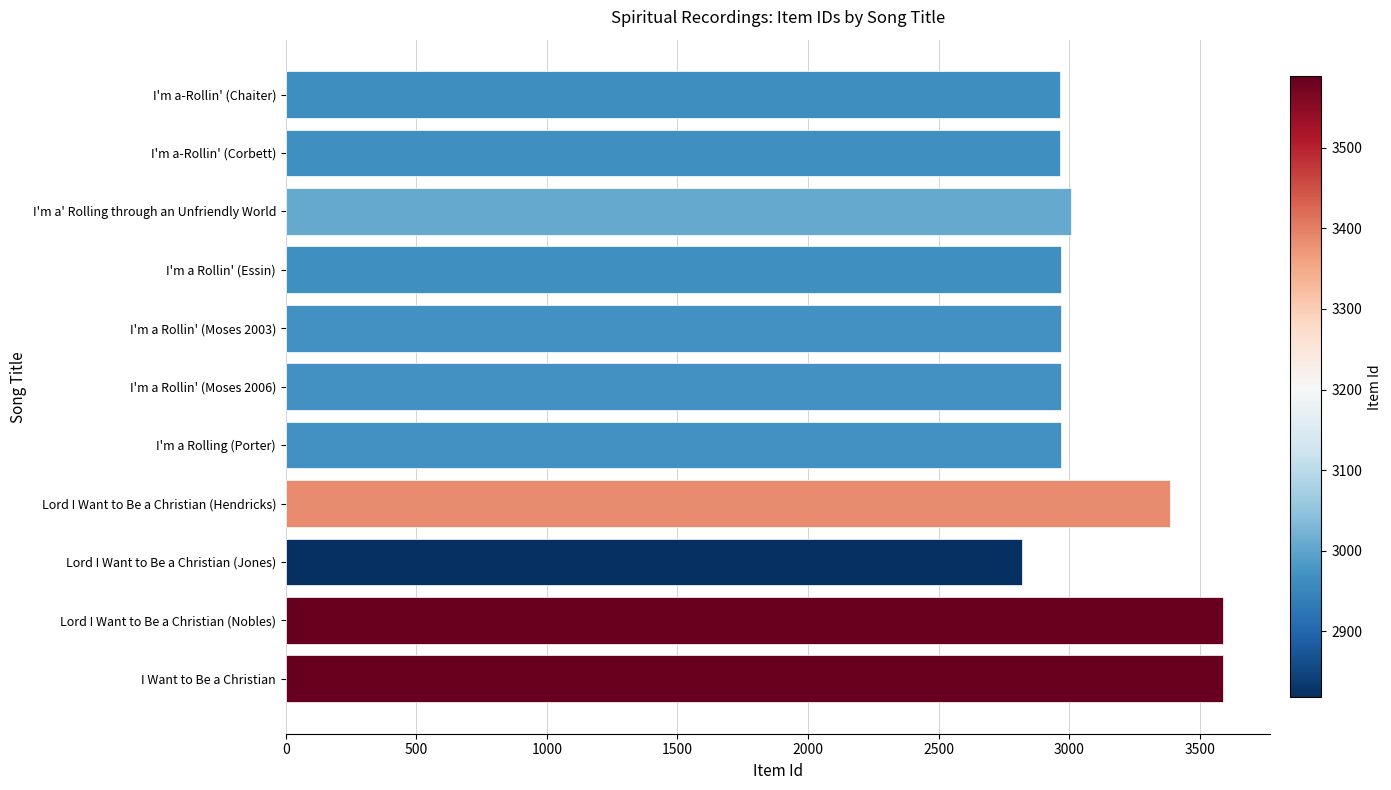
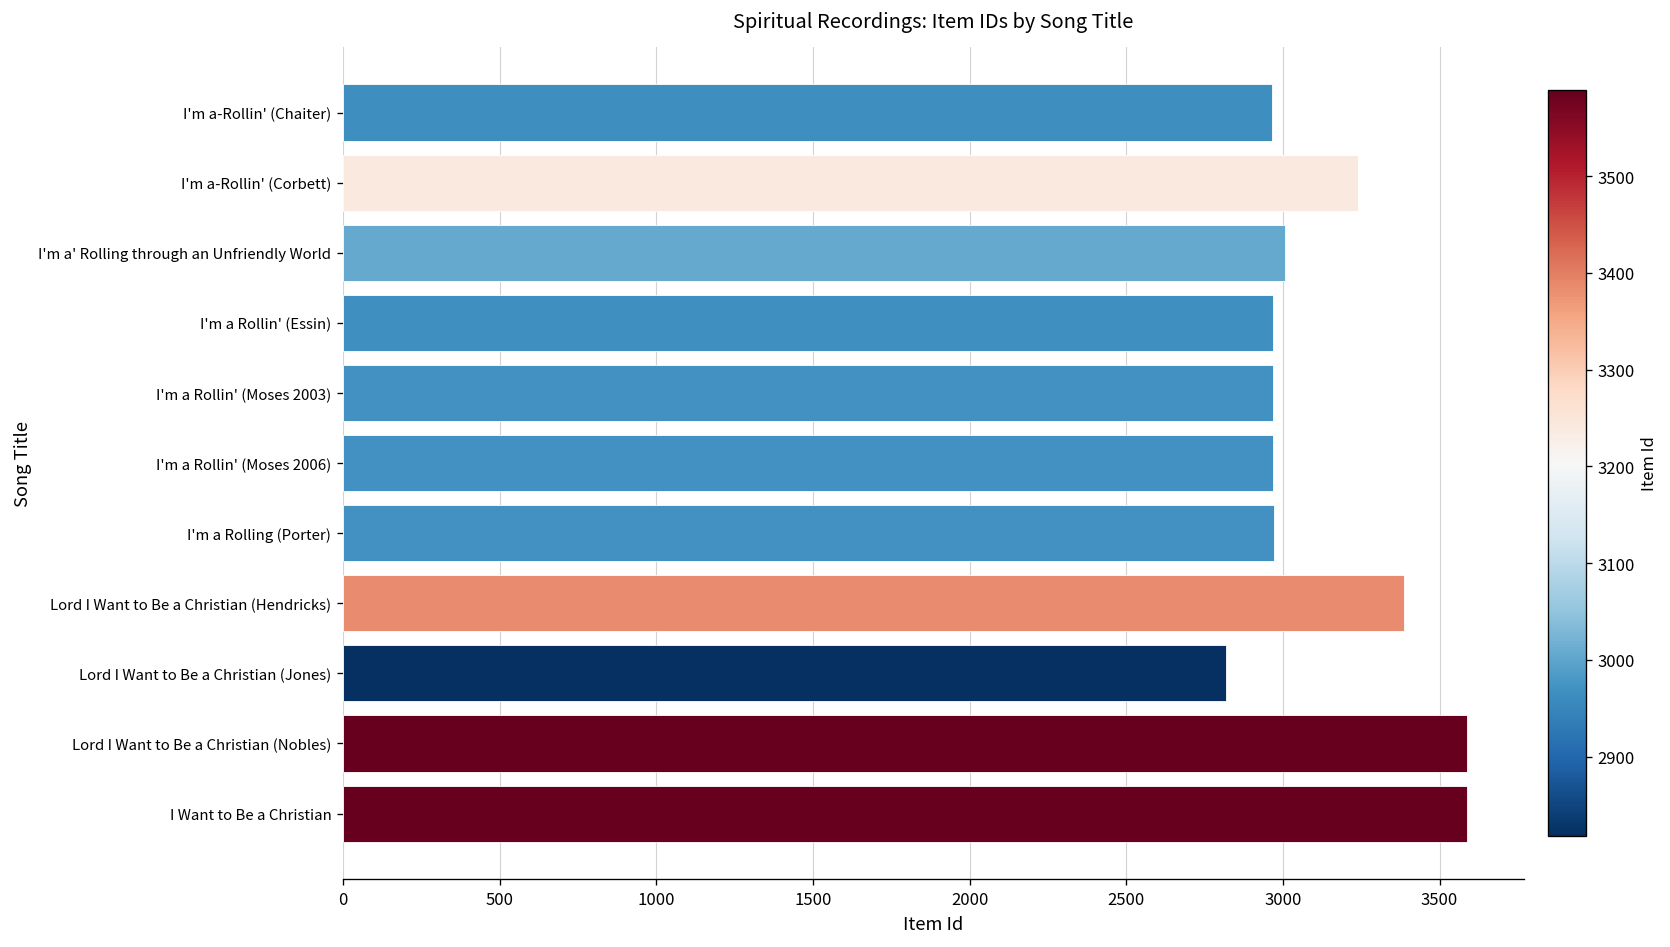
I'm a-Rollin' (Corbett): 2970 -> 3240
